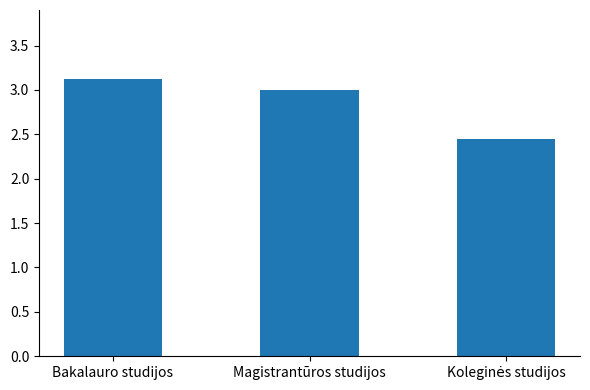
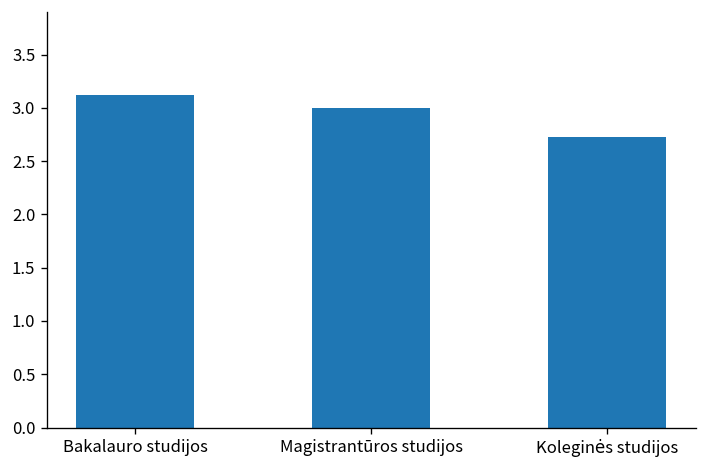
Koleginės studijos: 2.5 -> 2.7
